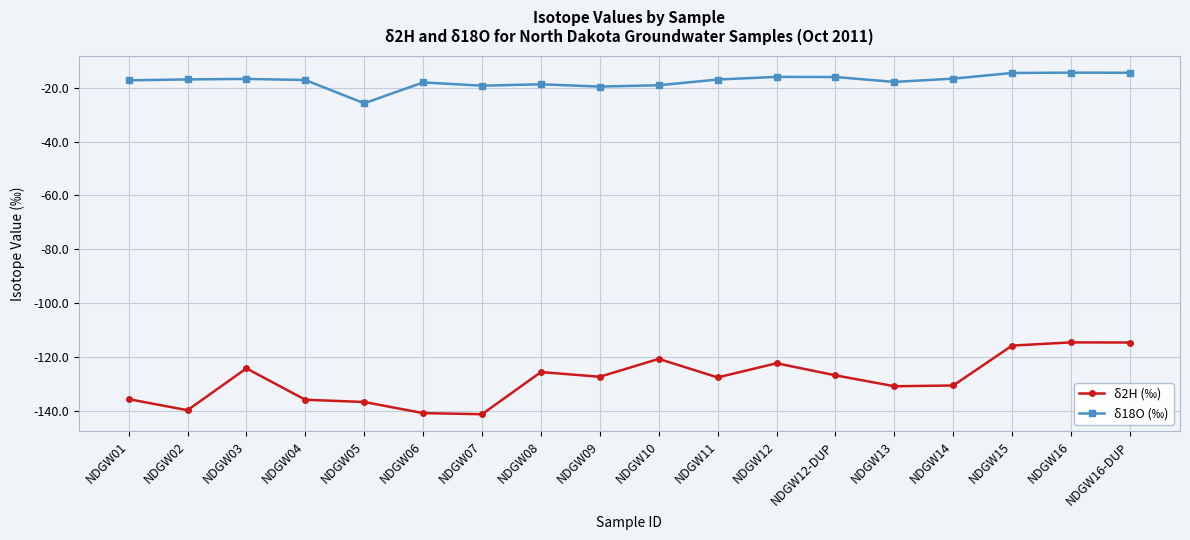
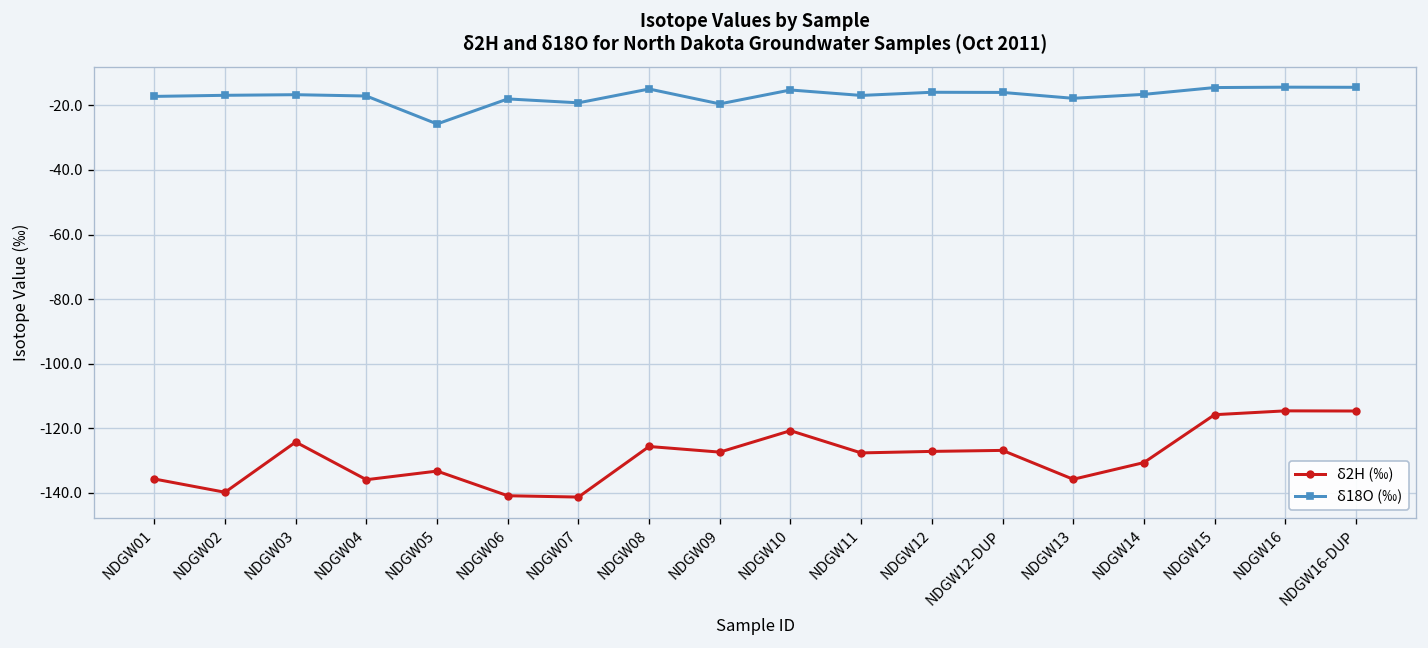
δ2H (‰), NDGW05: -137 -> -133
δ18O (‰), NDGW08: -19 -> -15
δ18O (‰), NDGW10: -19 -> -15
δ2H (‰), NDGW12: -122 -> -127
δ2H (‰), NDGW13: -131 -> -136
